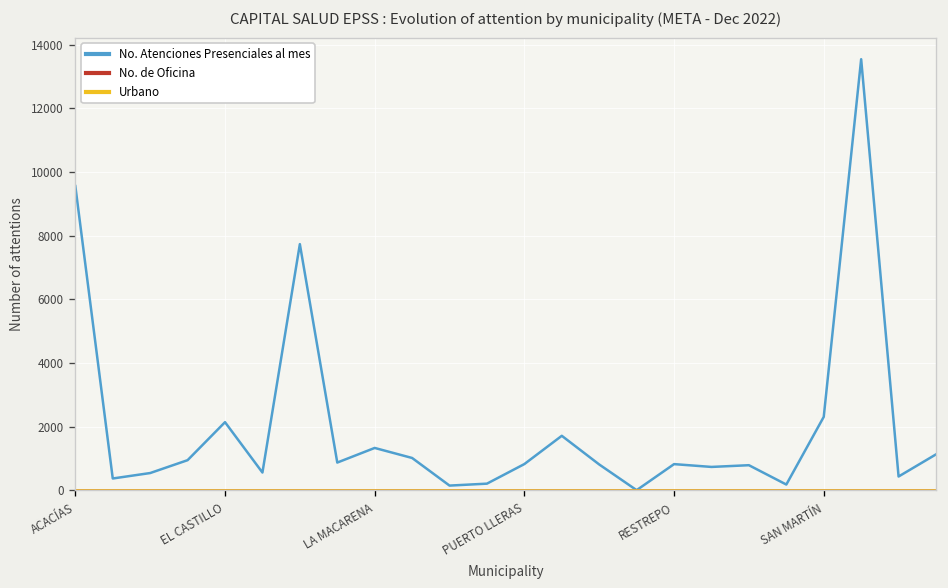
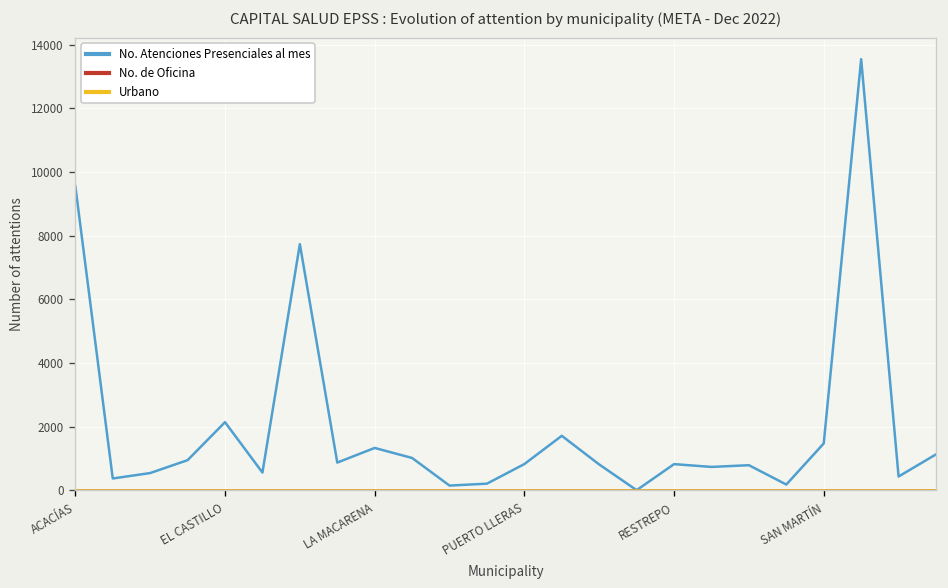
No. Atenciones Presenciales al mes, SAN MARTÍN: 2300 -> 1500
